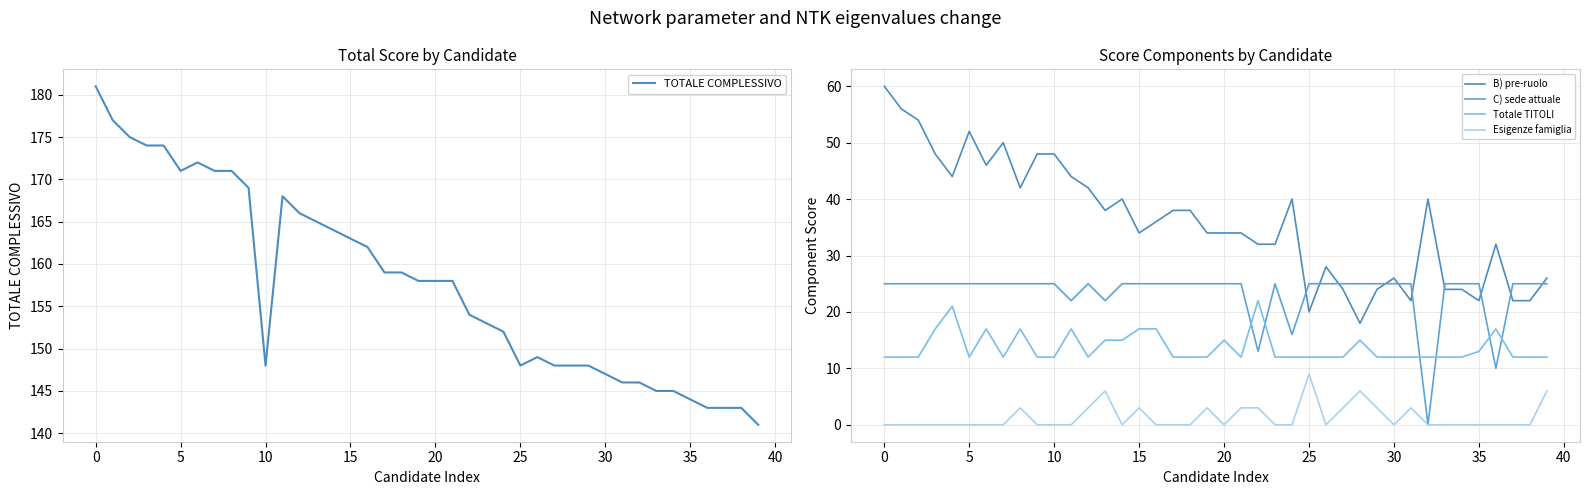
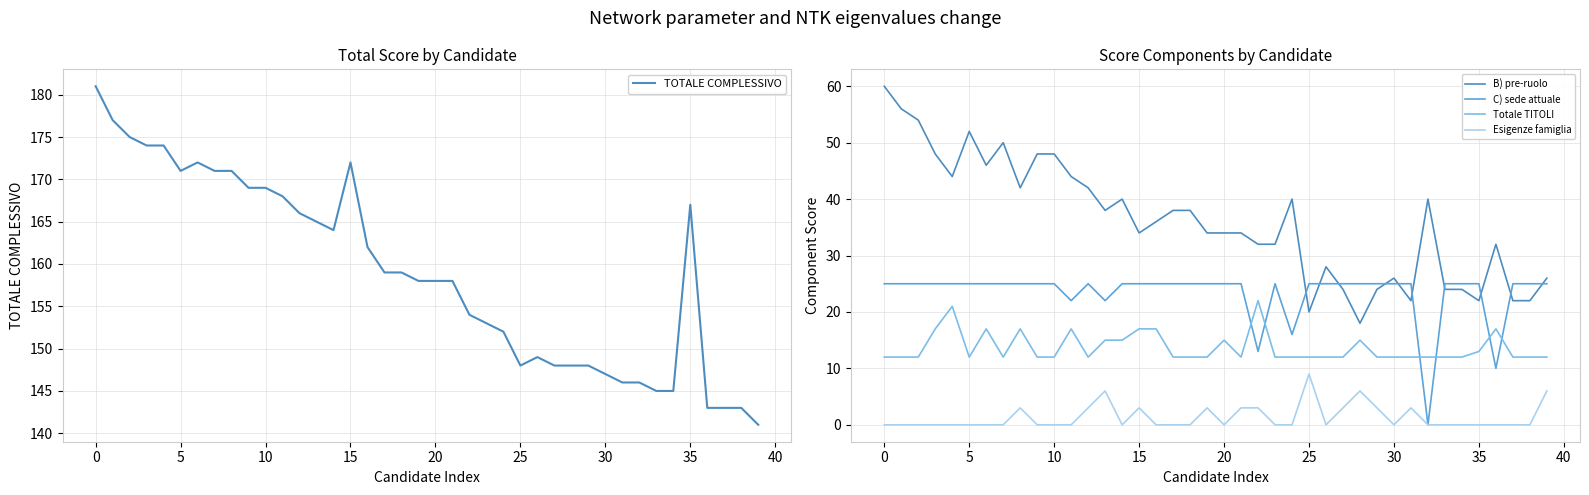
Total Score by Candidate, 10: 148 -> 169
Total Score by Candidate, 15: 163 -> 172
Total Score by Candidate, 35: 144 -> 167
